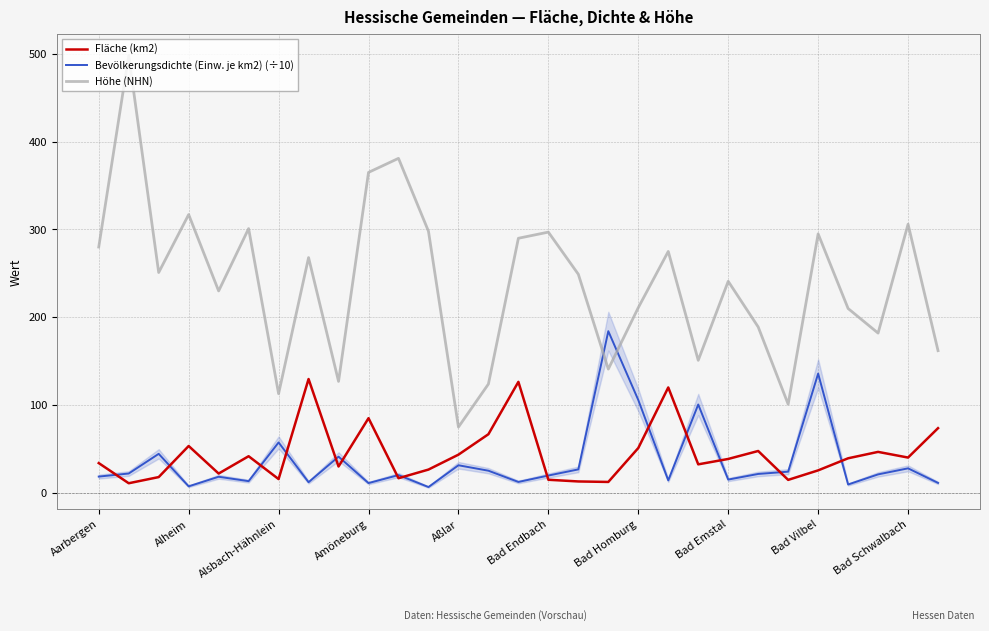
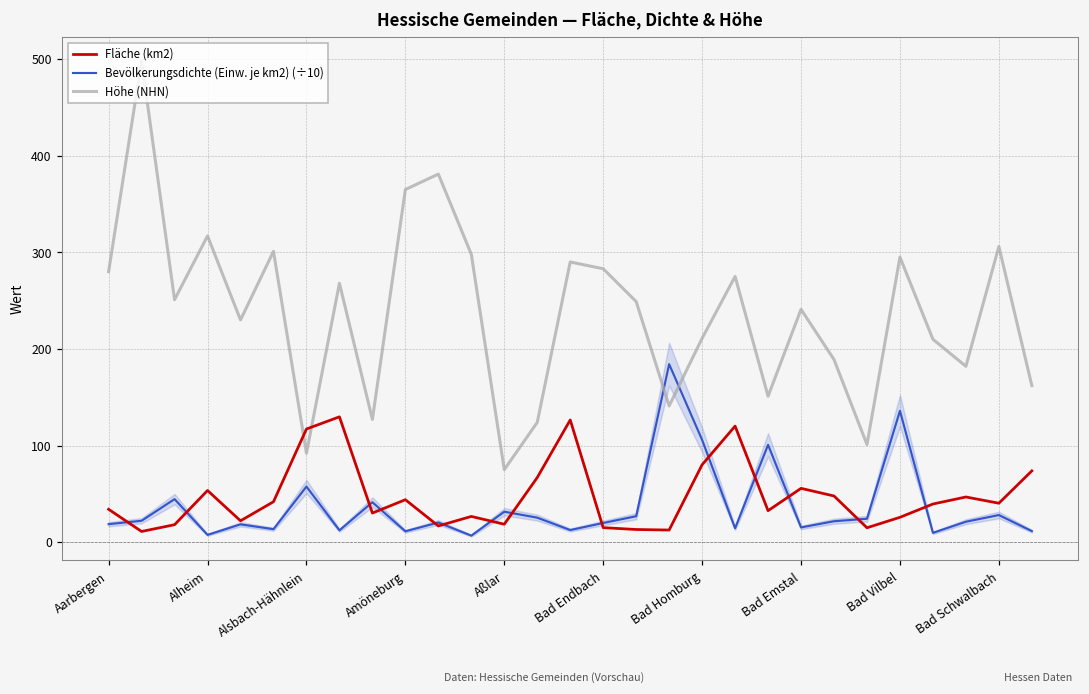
Fläche (km2), Alsbach-Hähnlein: 20 -> 120
Höhe (NHN), Alsbach-Hähnlein: 110 -> 90
Fläche (km2), Amöneburg: 90 -> 40
Fläche (km2), Aßlar: 40 -> 20
Höhe (NHN), Bad Endbach: 300 -> 280
Fläche (km2), Bad Homburg: 50 -> 80
Fläche (km2), Bad Emstal: 40 -> 60
